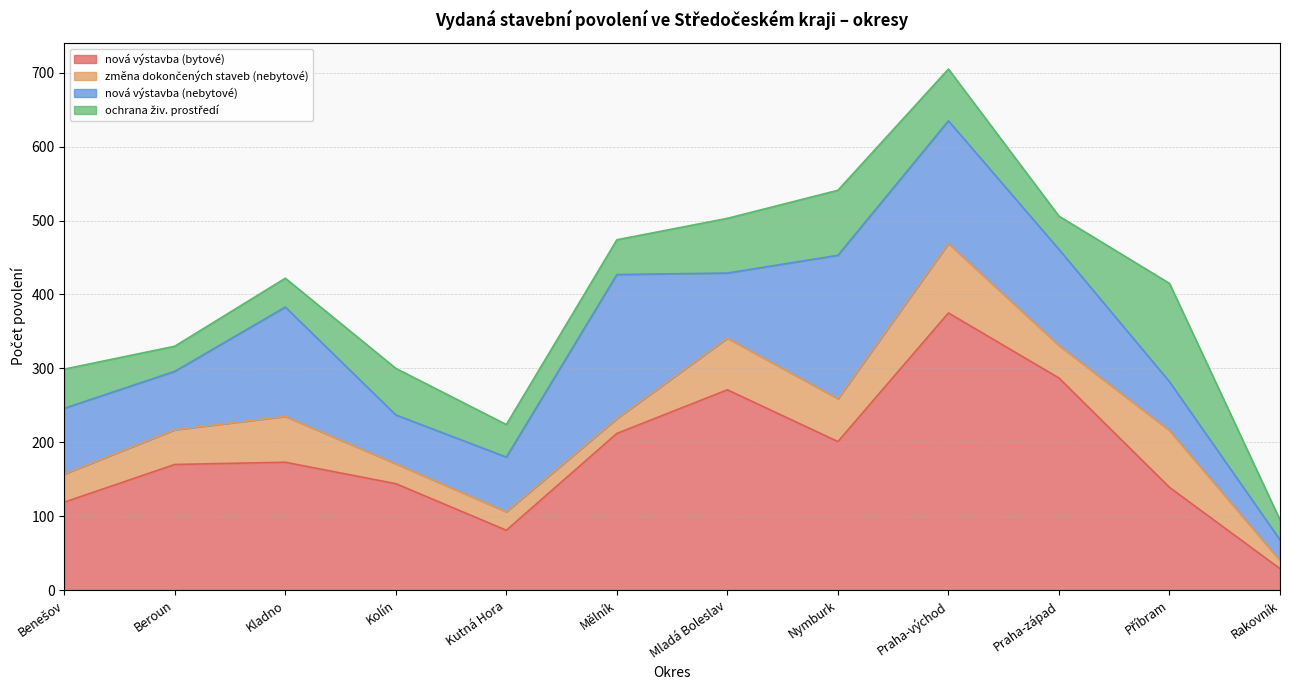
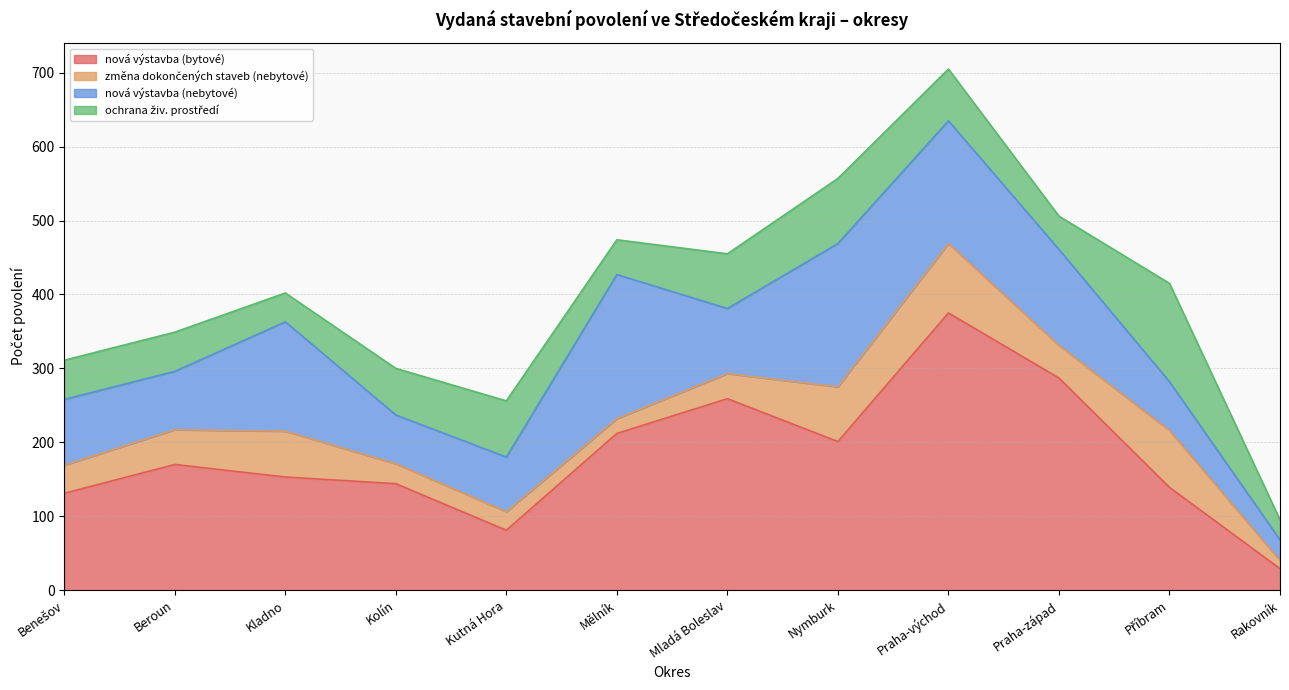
nová výstavba (bytové), Benešov: 120 -> 130
ochrana živ. prostředí, Beroun: 30 -> 50
nová výstavba (bytové), Kladno: 170 -> 150
ochrana živ. prostředí, Kutná Hora: 40 -> 80
nová výstavba (bytové), Mladá Boleslav: 270 -> 260
změna dokončených staveb (nebytové), Mladá Boleslav: 70 -> 30
změna dokončených staveb (nebytové), Nymburk: 60 -> 70
